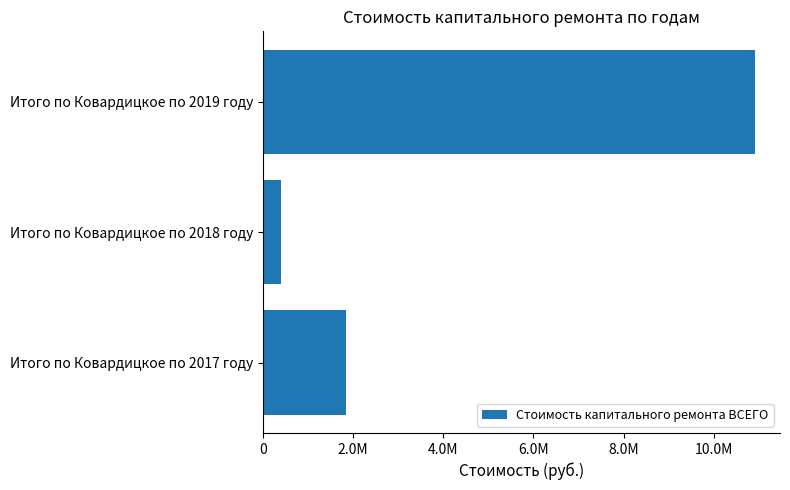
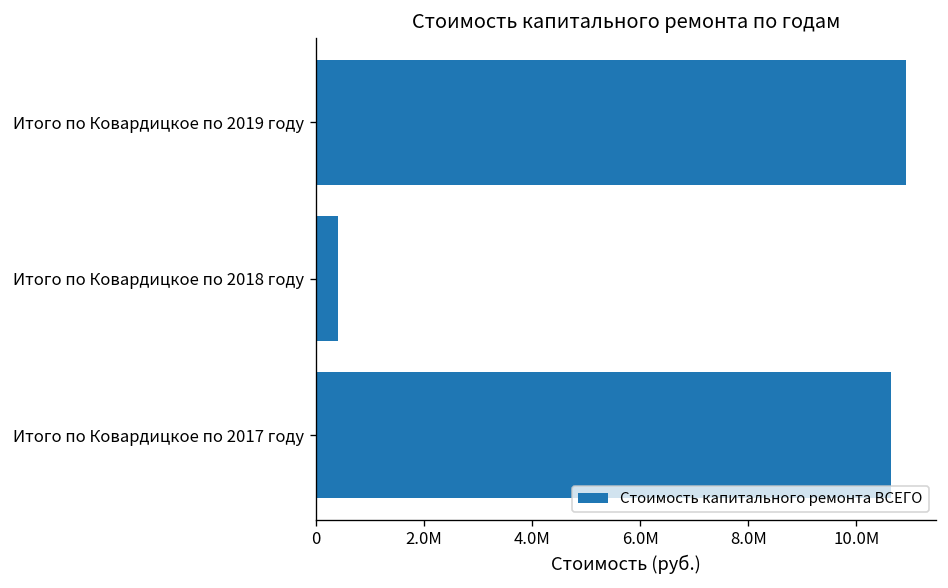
Итого по Ковардицкое по 2017 году: 1800000 -> 10600000
